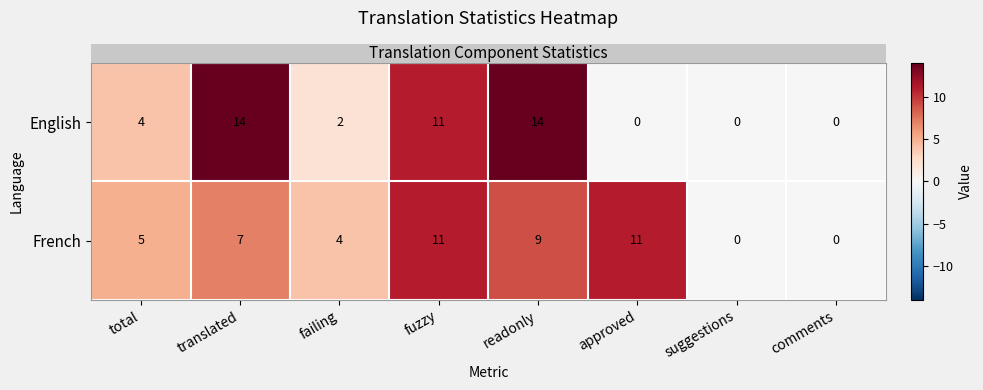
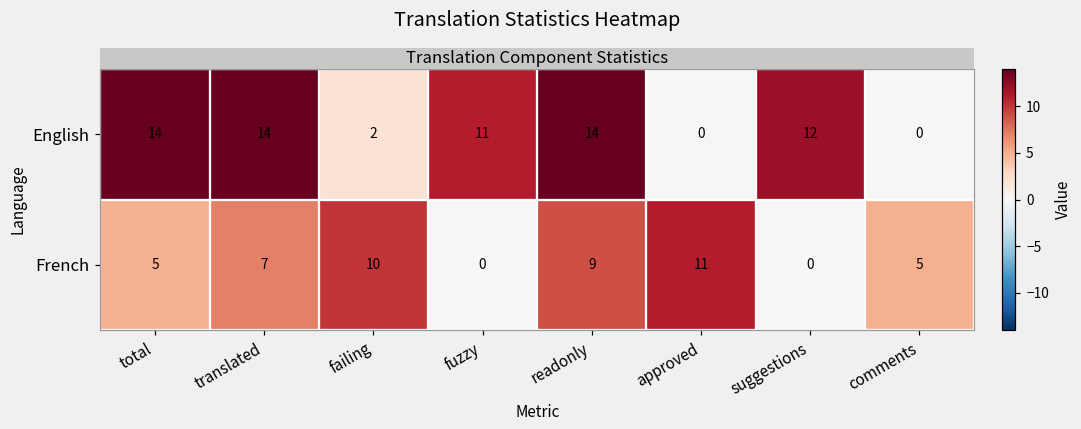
English, total: 4 -> 14
English, suggestions: 0 -> 12
French, failing: 4 -> 10
French, fuzzy: 11 -> 0
French, comments: 0 -> 5
